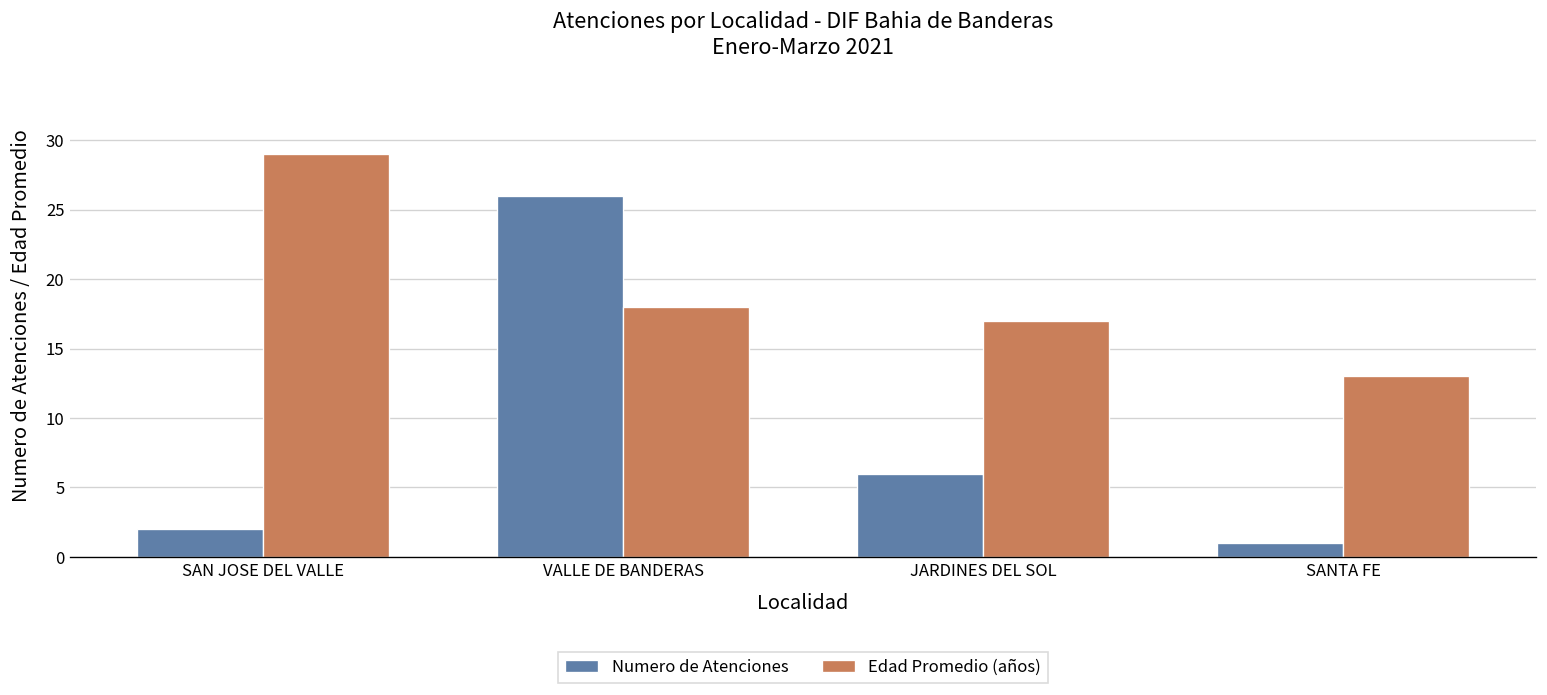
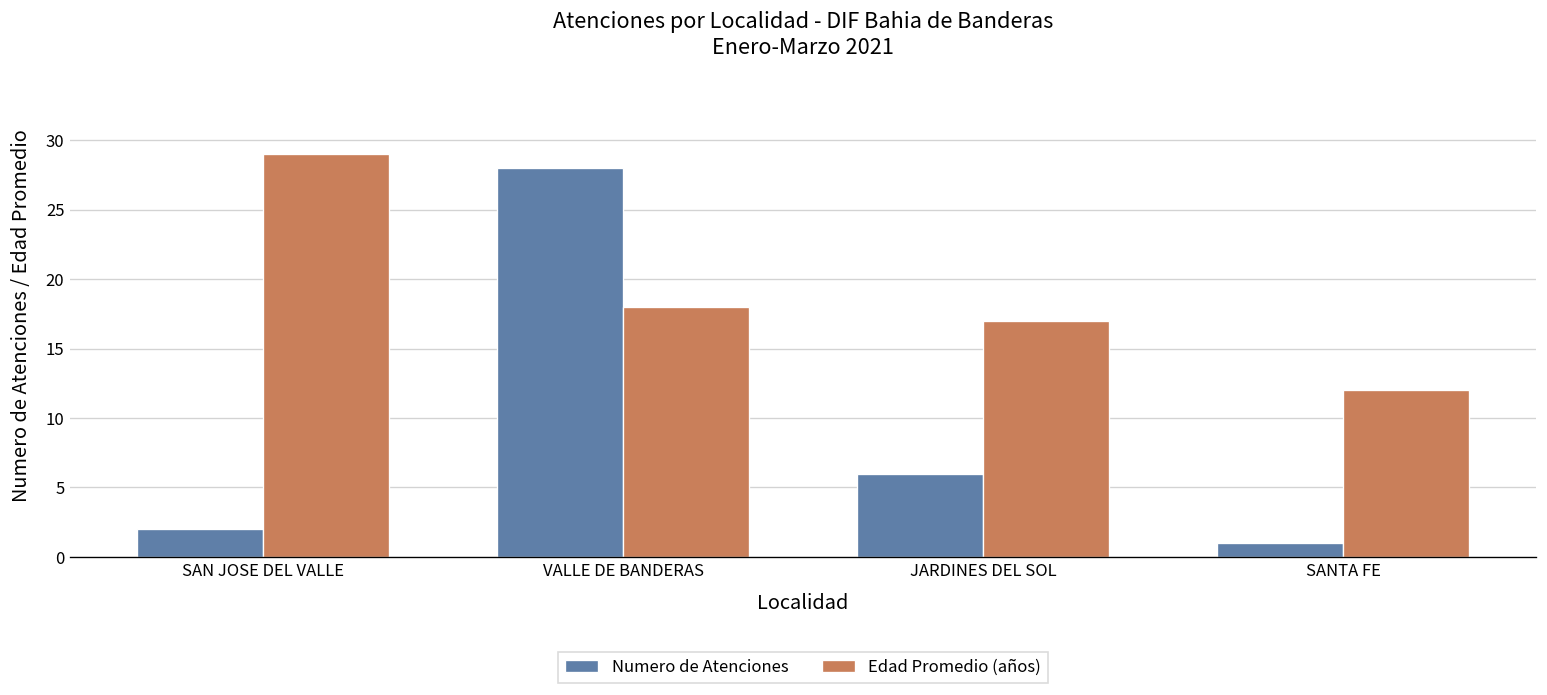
Numero de Atenciones, VALLE DE BANDERAS: 26 -> 28
Edad Promedio (años), SANTA FE: 13 -> 12
